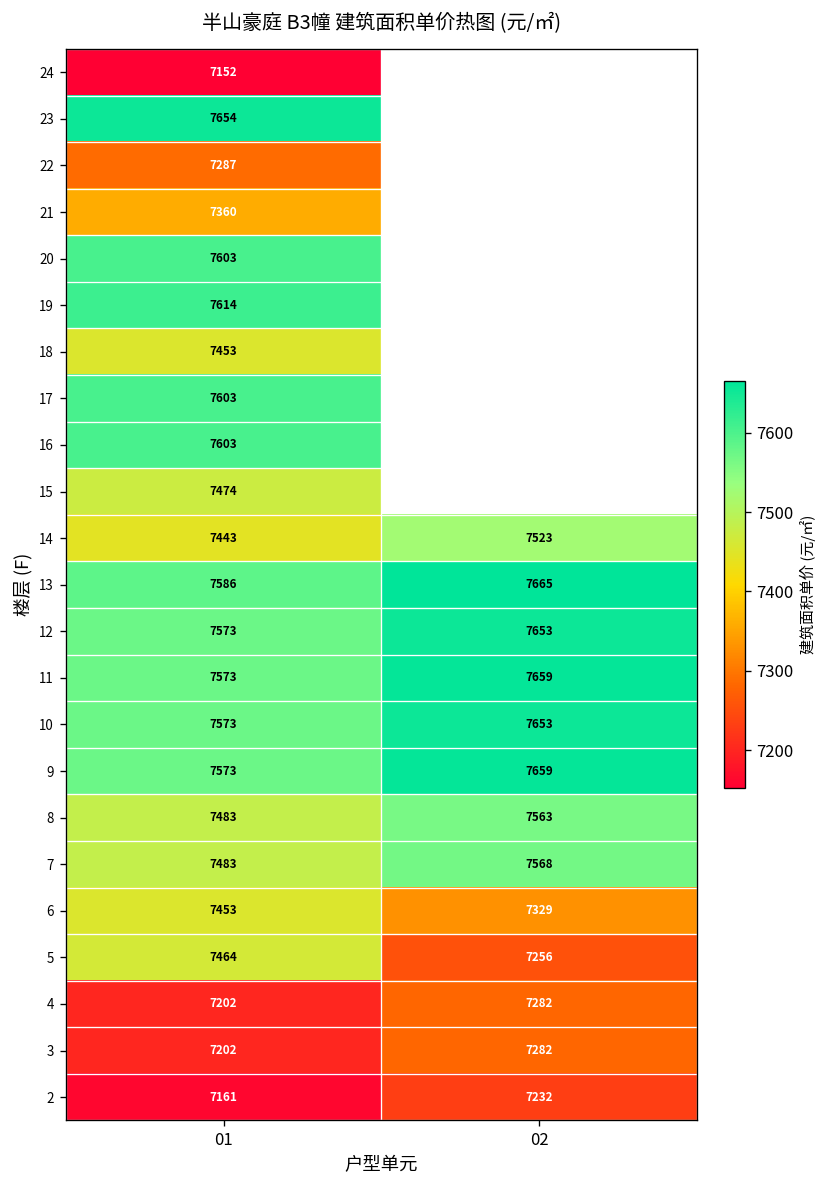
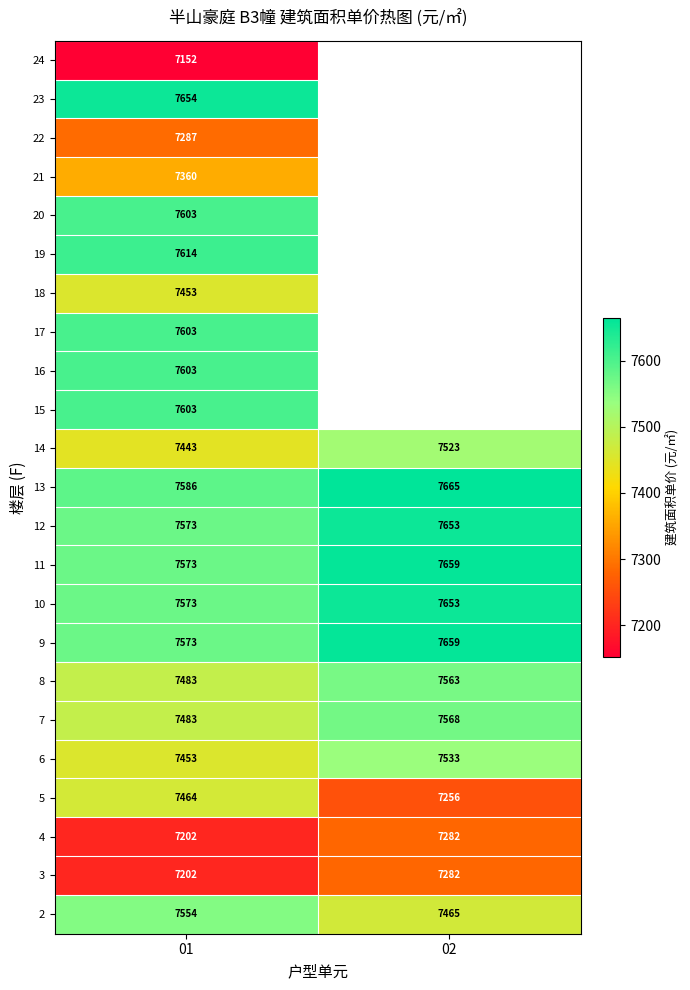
15, 01: 7474 -> 7603
6, 02: 7329 -> 7533
2, 01: 7161 -> 7554
2, 02: 7232 -> 7465
